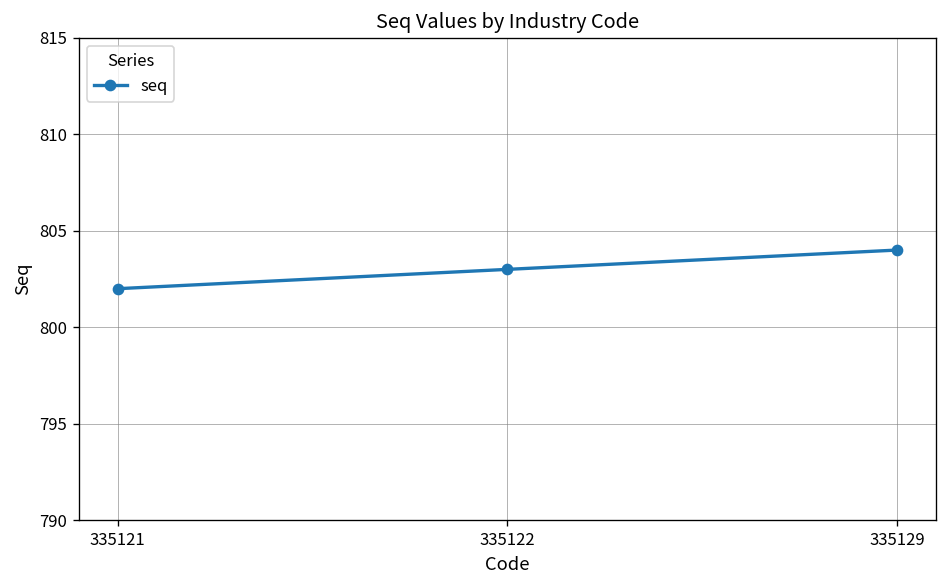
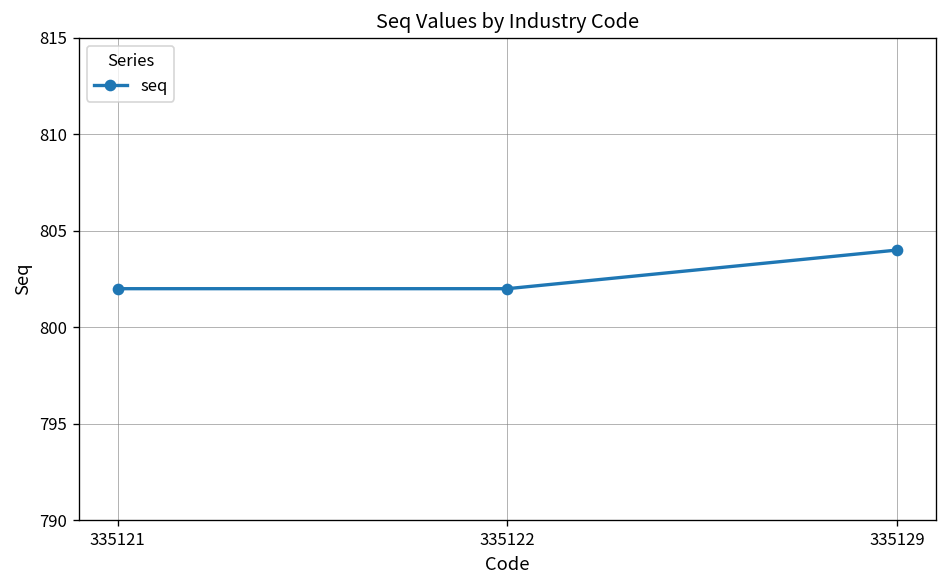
335122: 803 -> 802
